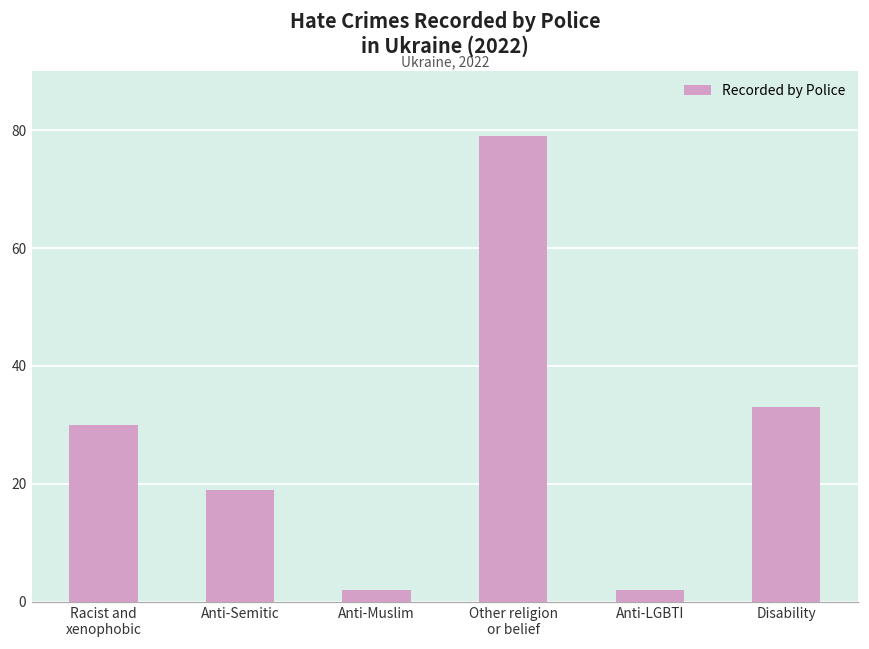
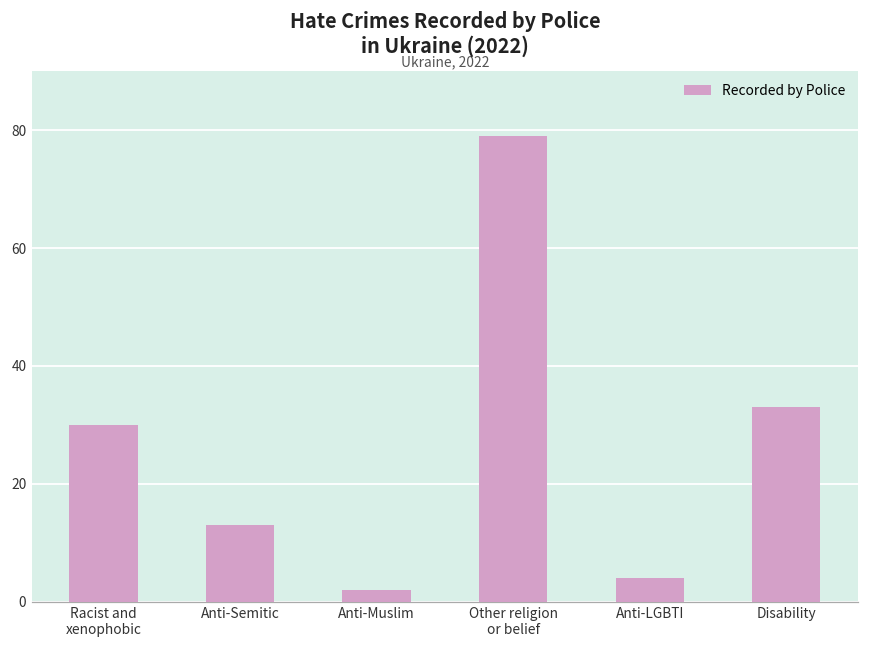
Anti-Semitic: 19 -> 13
Anti-LGBTI: 2 -> 4
